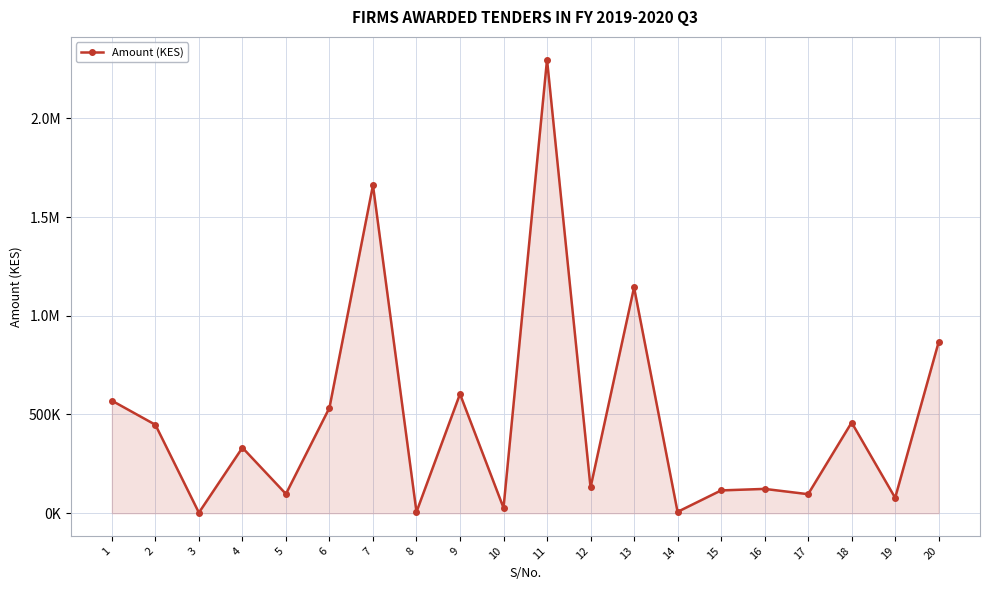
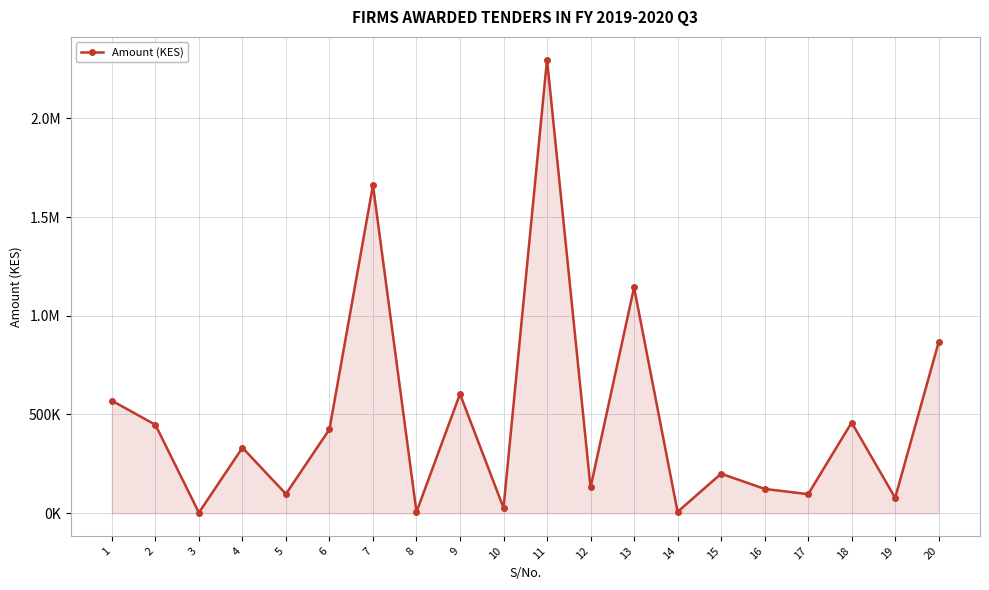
6: 530000 -> 430000
15: 120000 -> 200000
